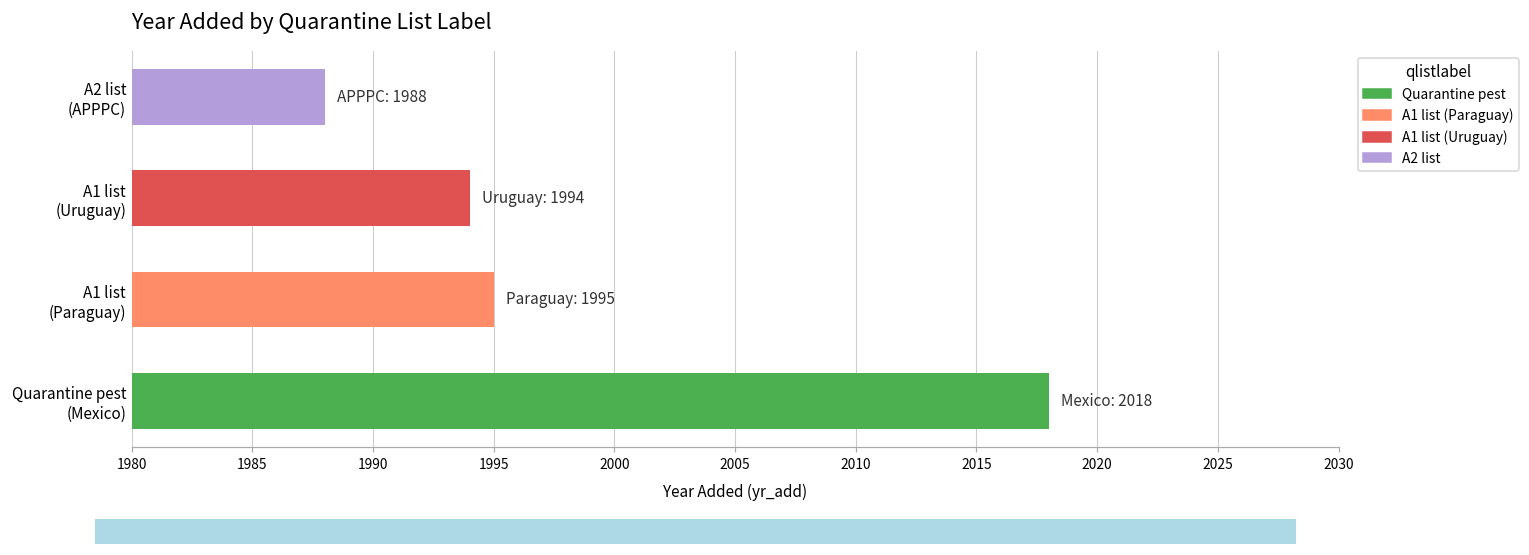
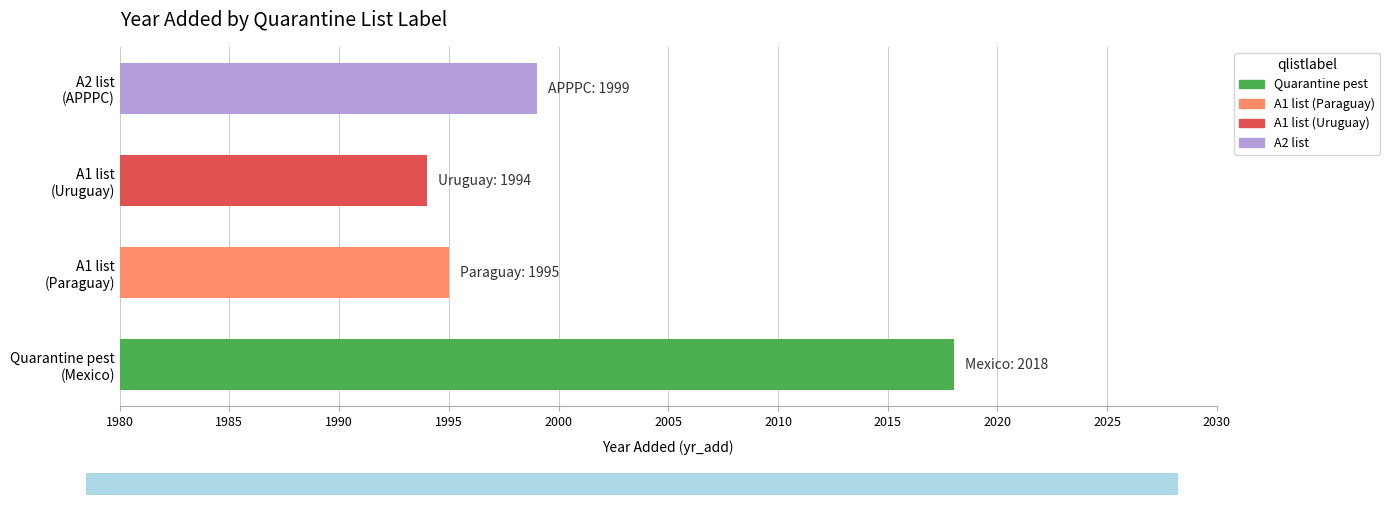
A2 list (APPPC): 1988 -> 1999
